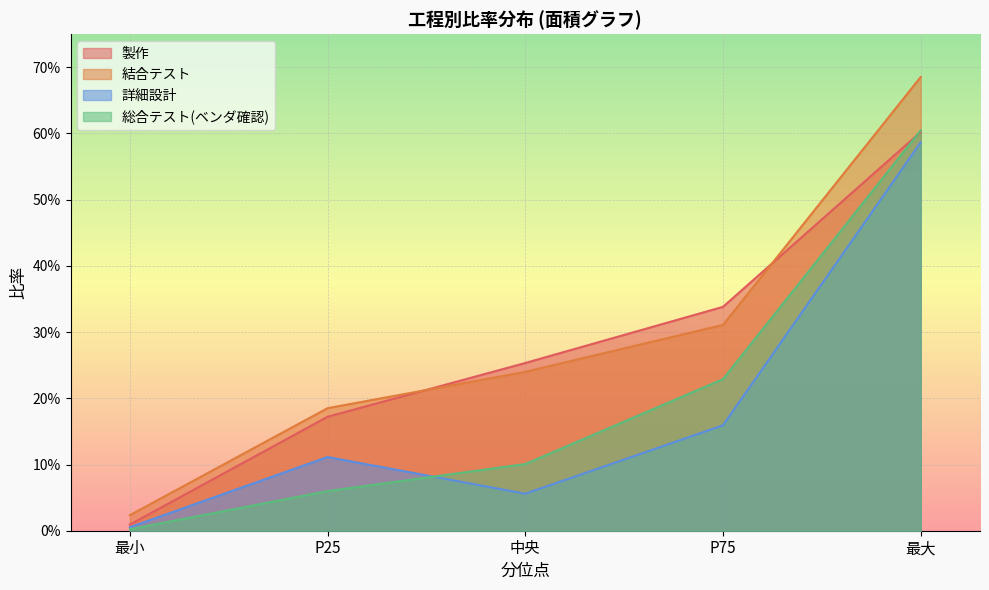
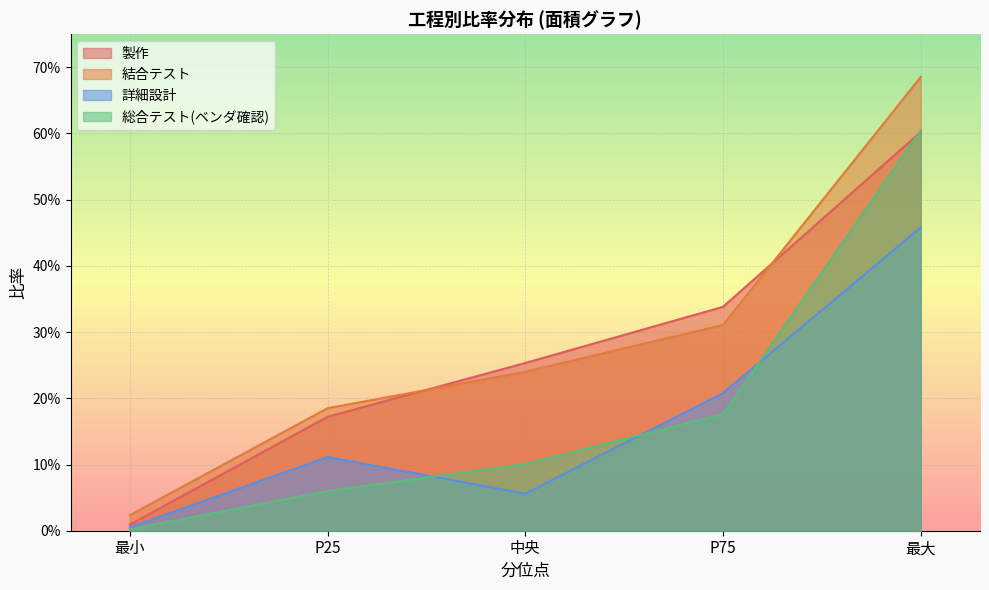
詳細設計, P75: 16% -> 21%
総合テスト(ベンダ確認), P75: 23% -> 18%
詳細設計, 最大: 59% -> 46%
